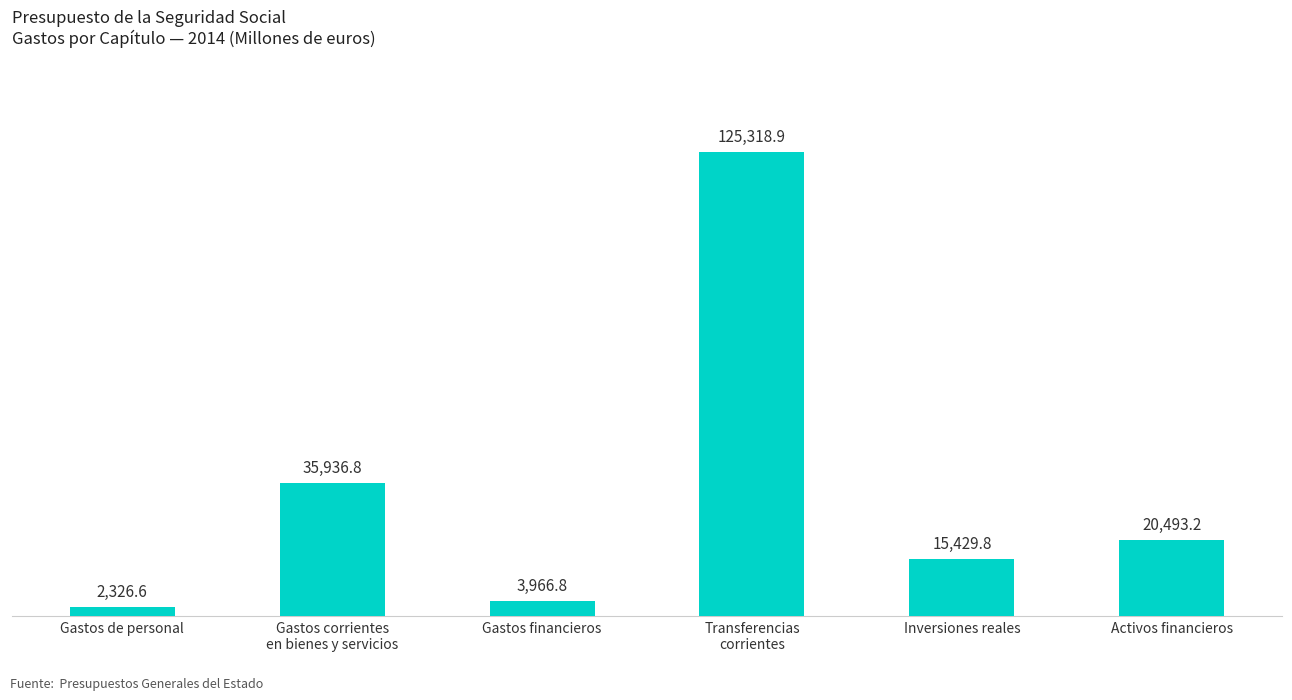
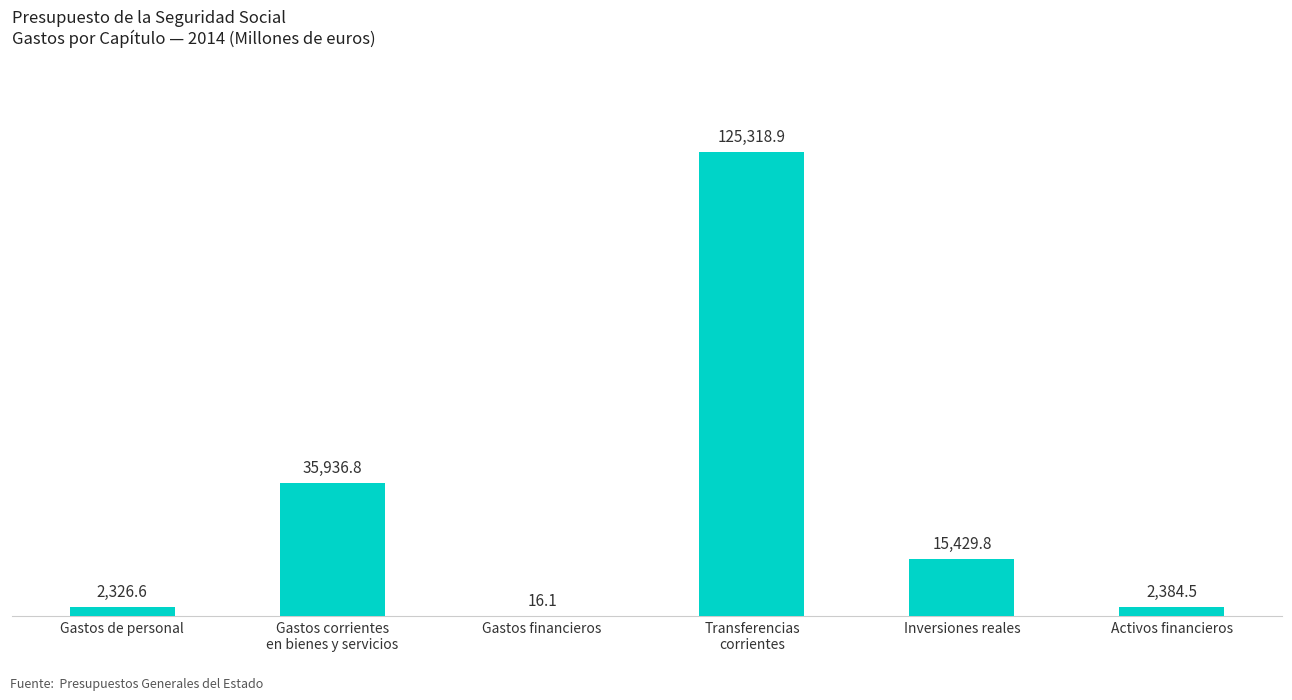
Gastos financieros: 3,966.8 -> 16.1
Activos financieros: 20,493.2 -> 2,384.5
